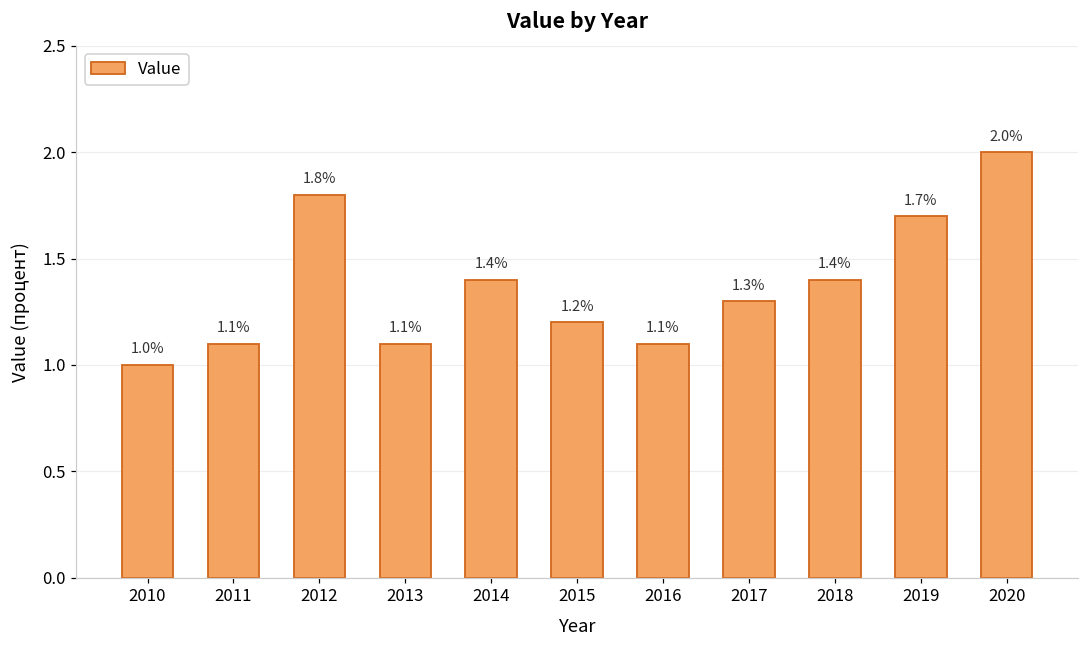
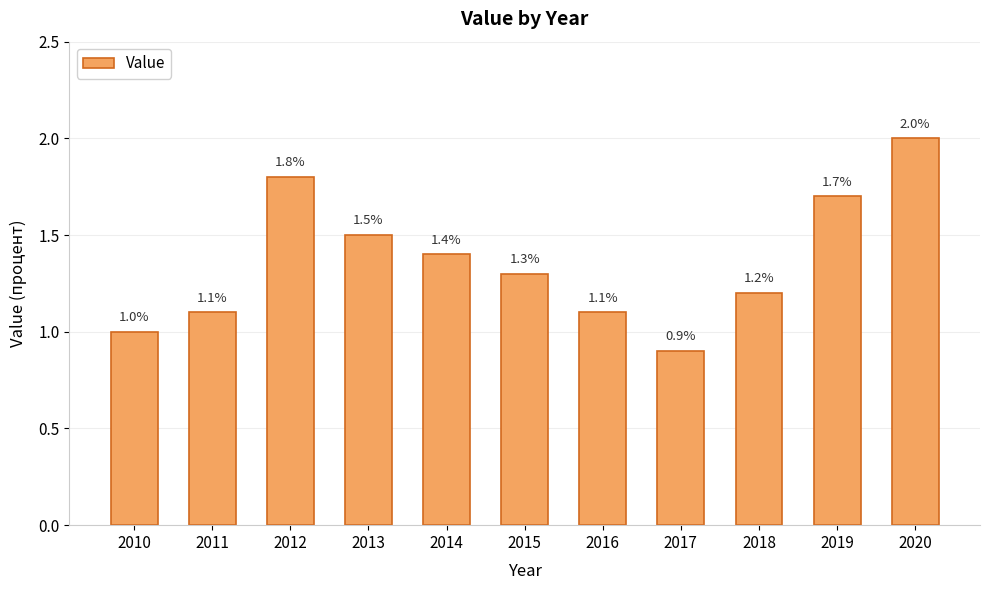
2013: 1.1% -> 1.5%
2015: 1.2% -> 1.3%
2017: 1.3% -> 0.9%
2018: 1.4% -> 1.2%
